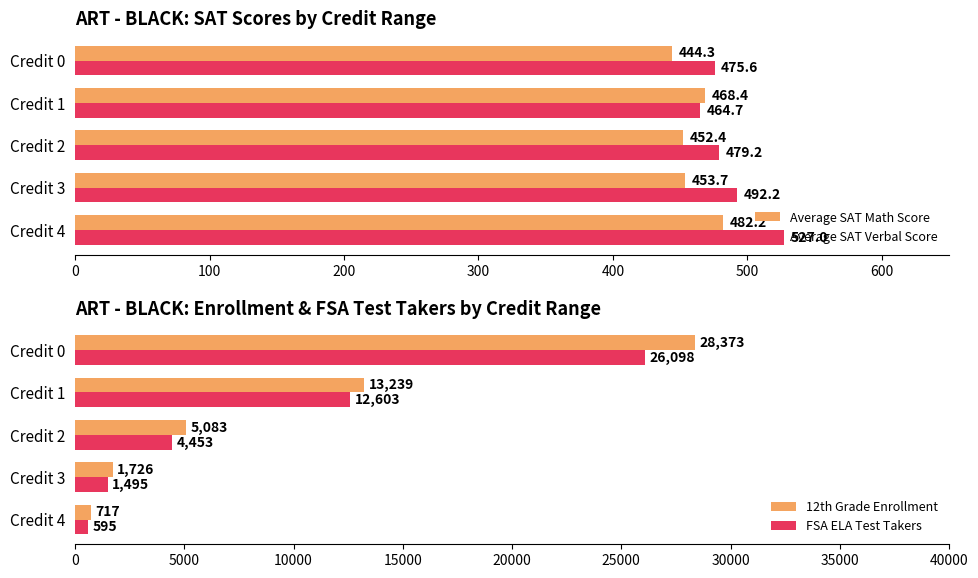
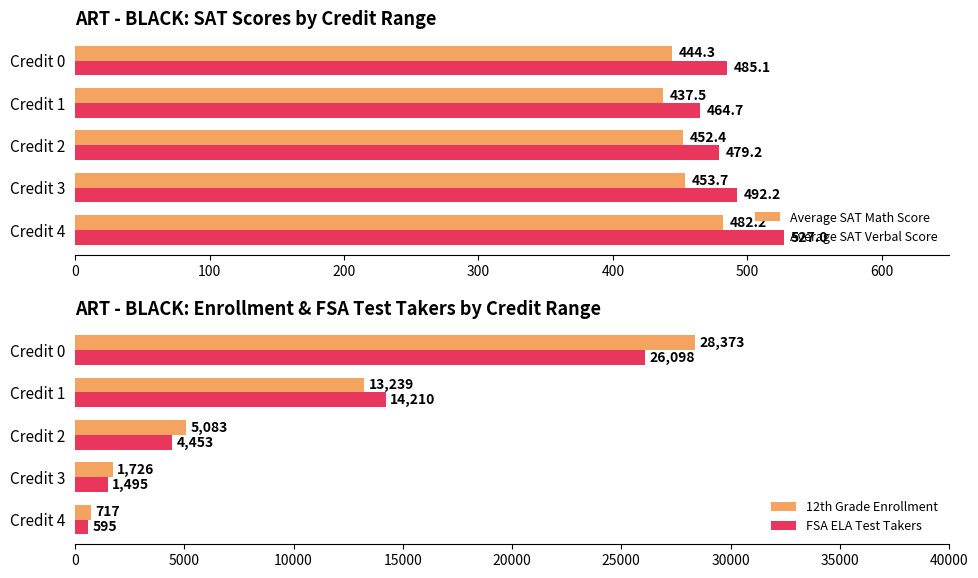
ART - BLACK: SAT Scores by Credit Range, Average SAT Verbal Score, Credit 0: 475.6 -> 485.1
ART - BLACK: SAT Scores by Credit Range, Average SAT Math Score, Credit 1: 468.4 -> 437.5
ART - BLACK: Enrollment & FSA Test Takers by Credit Range, FSA ELA Test Takers, Credit 1: 12,603 -> 14,210
